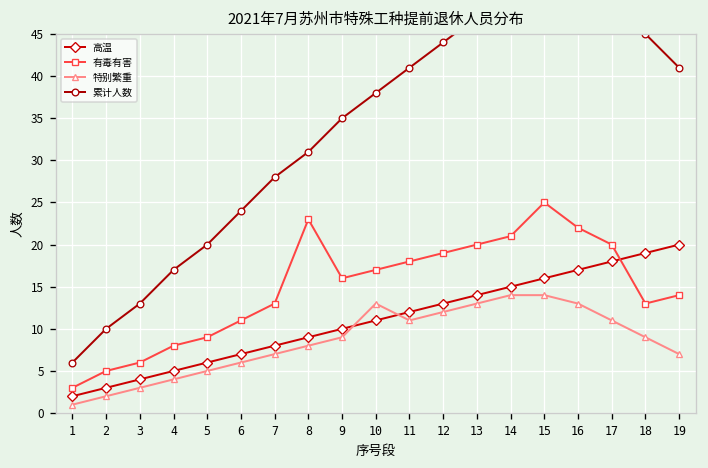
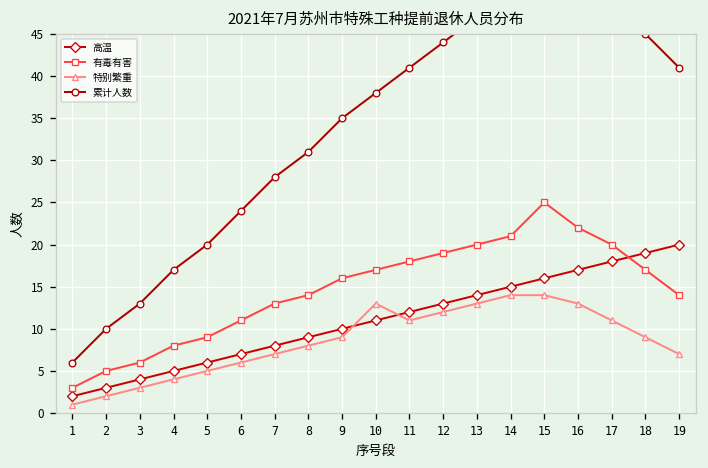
有毒有害, 8: 23 -> 14
有毒有害, 18: 13 -> 17
